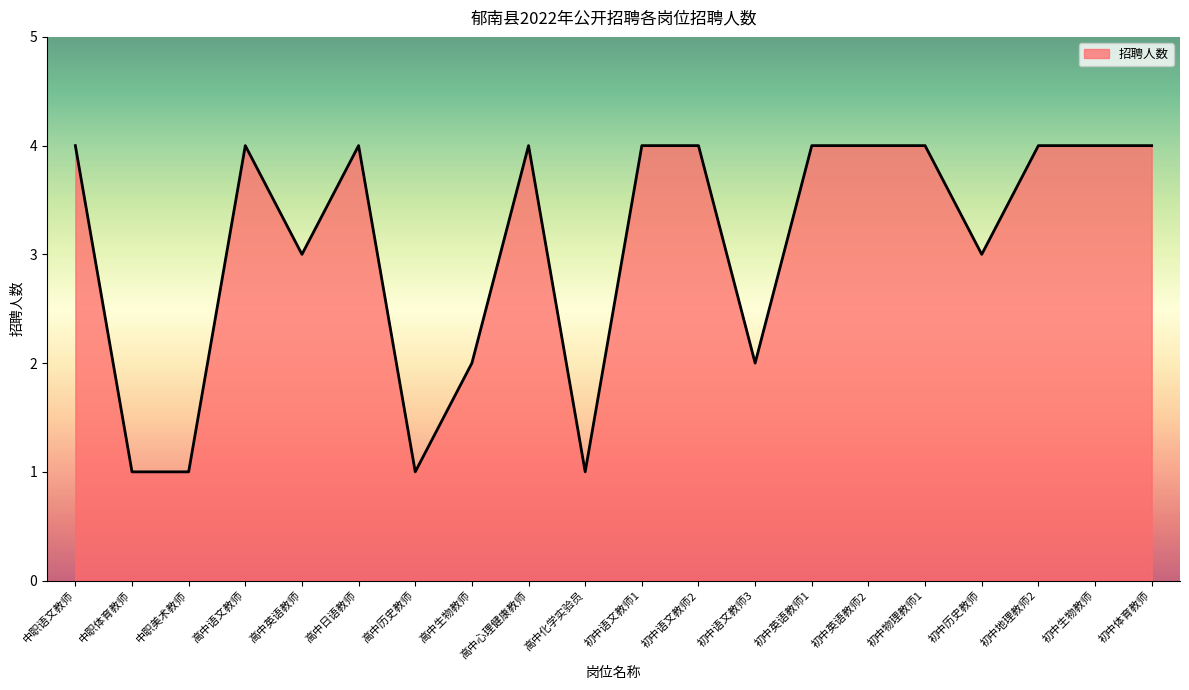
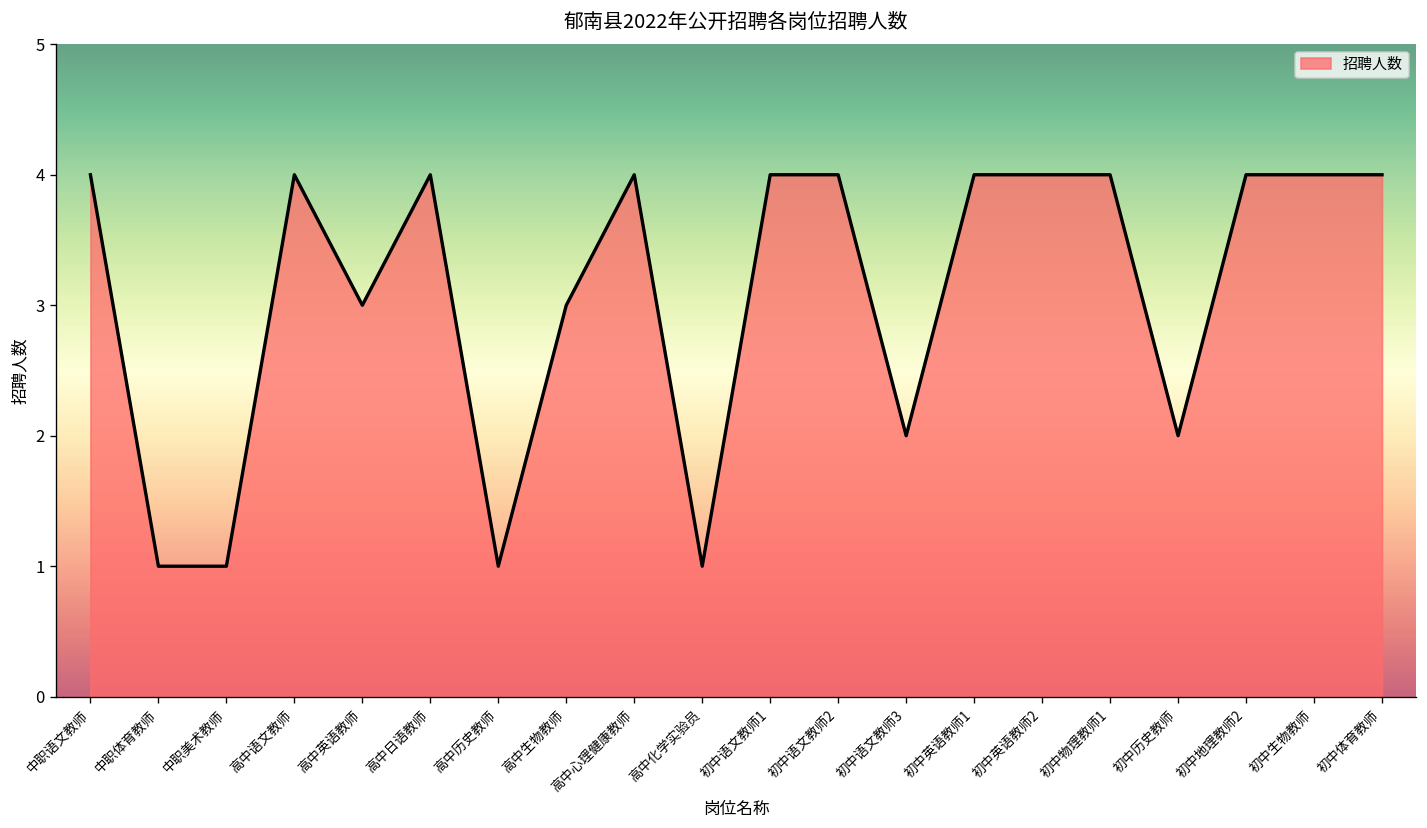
高中生物教师: 2 -> 3
初中历史教师: 3 -> 2
